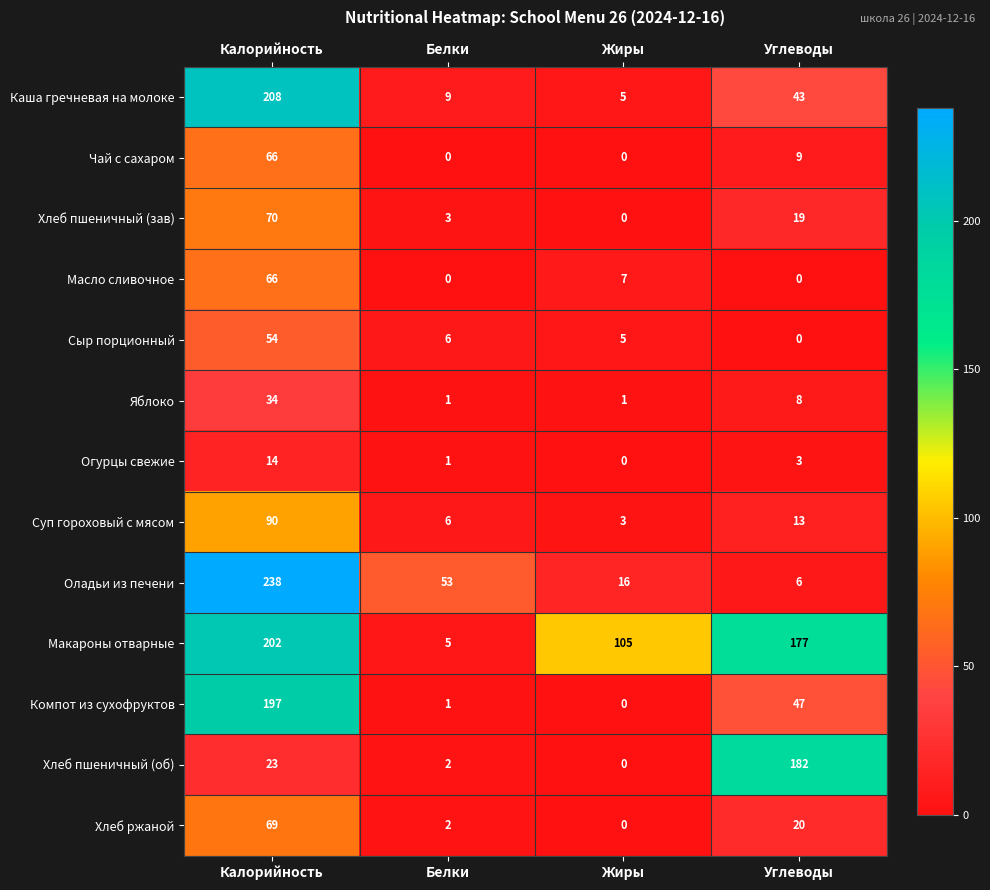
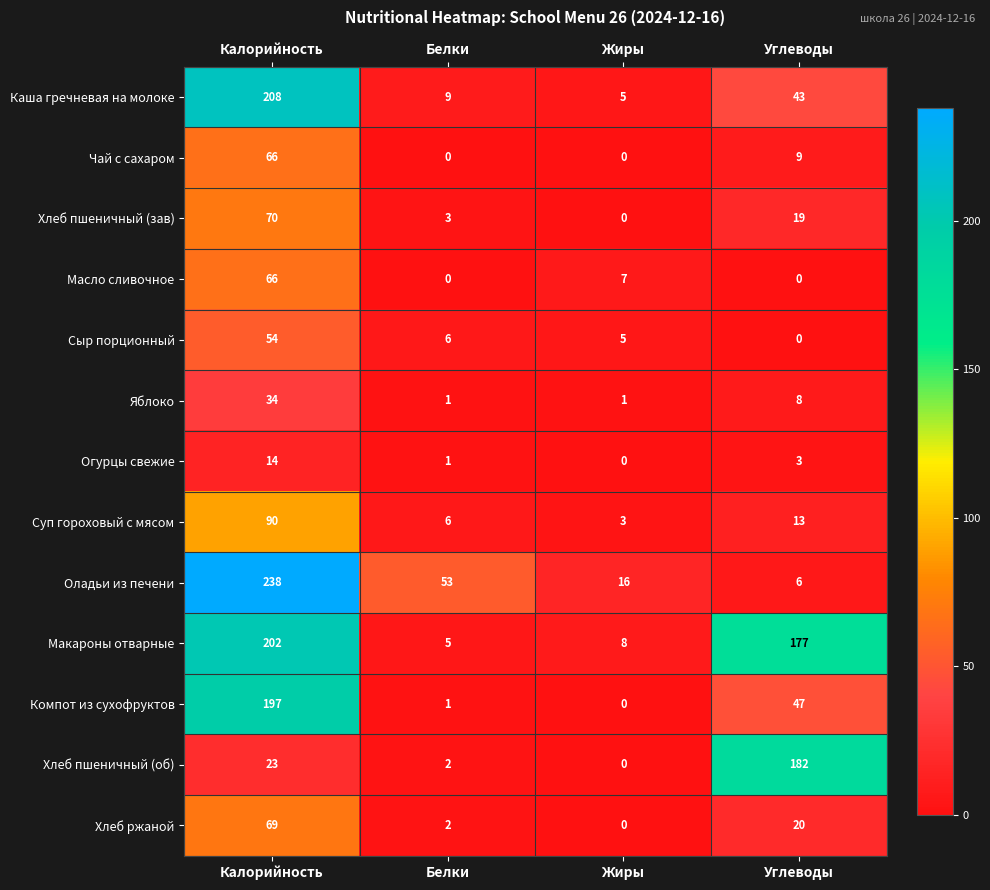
Макароны отварные, Жиры: 105 -> 8
